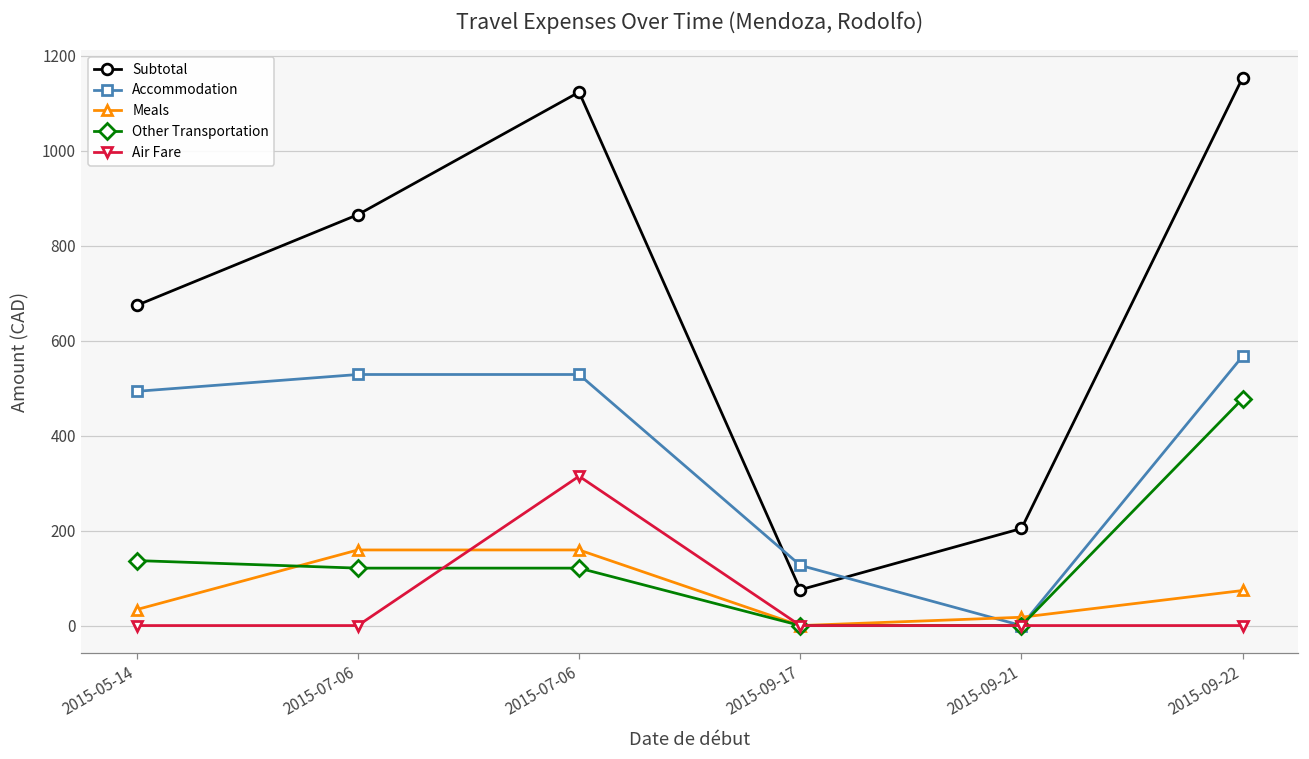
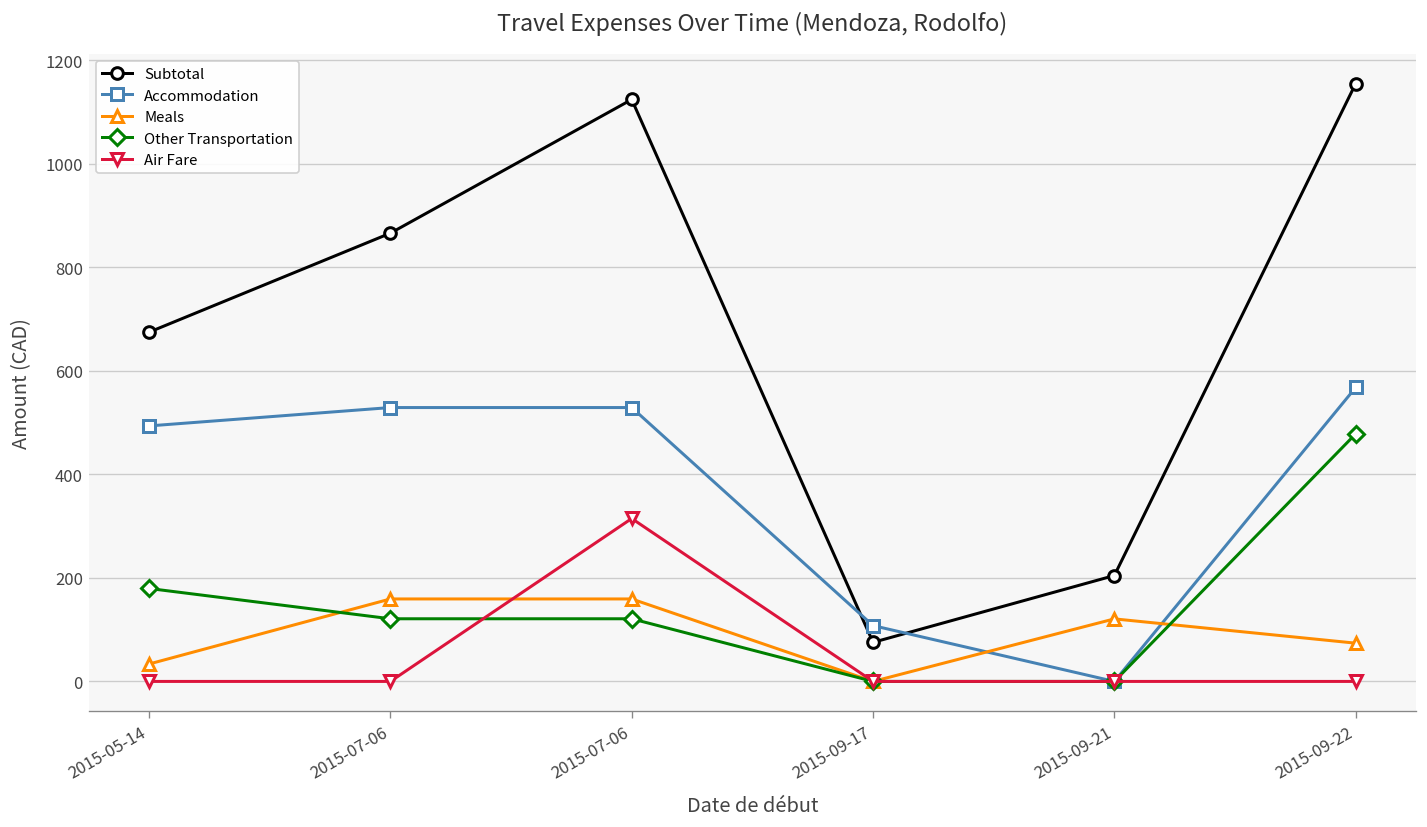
Other Transportation, 2015-05-14: 140 -> 180
Accommodation, 2015-09-17: 130 -> 110
Meals, 2015-09-21: 20 -> 120
